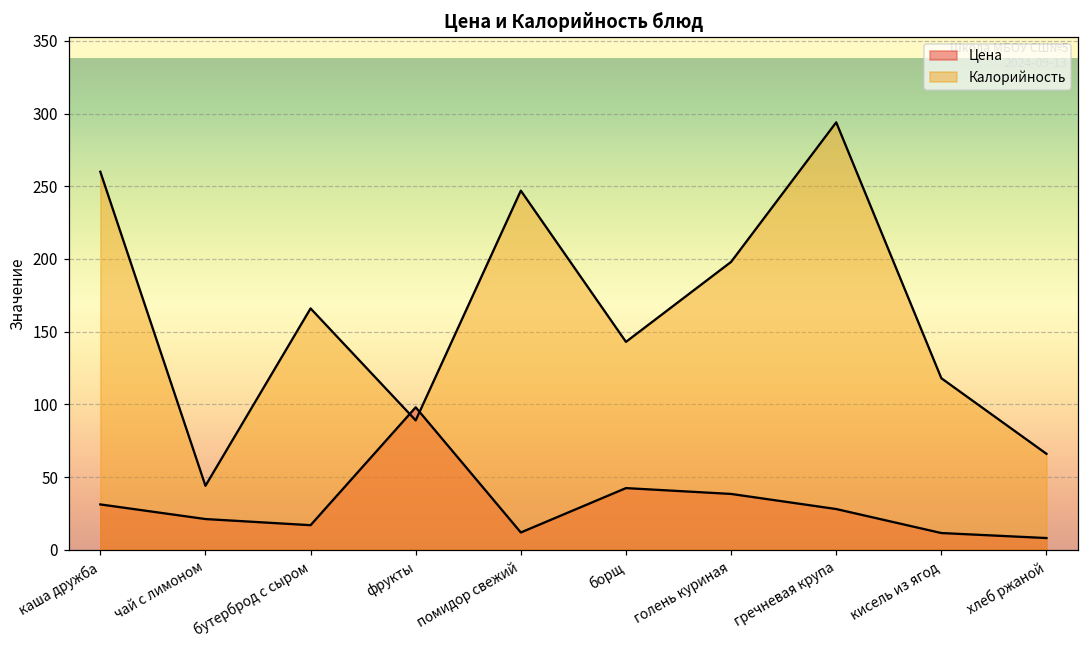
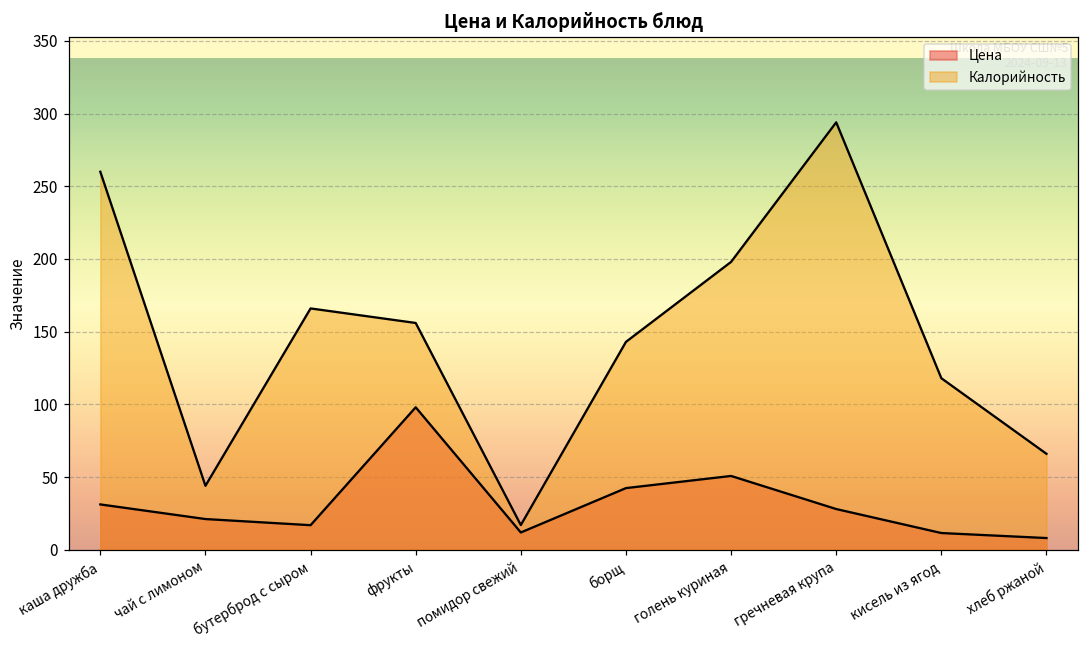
Калорийность, фрукты: 89 -> 156
Калорийность, помидор свежий: 247 -> 17
Цена, голень куриная: 38 -> 51
